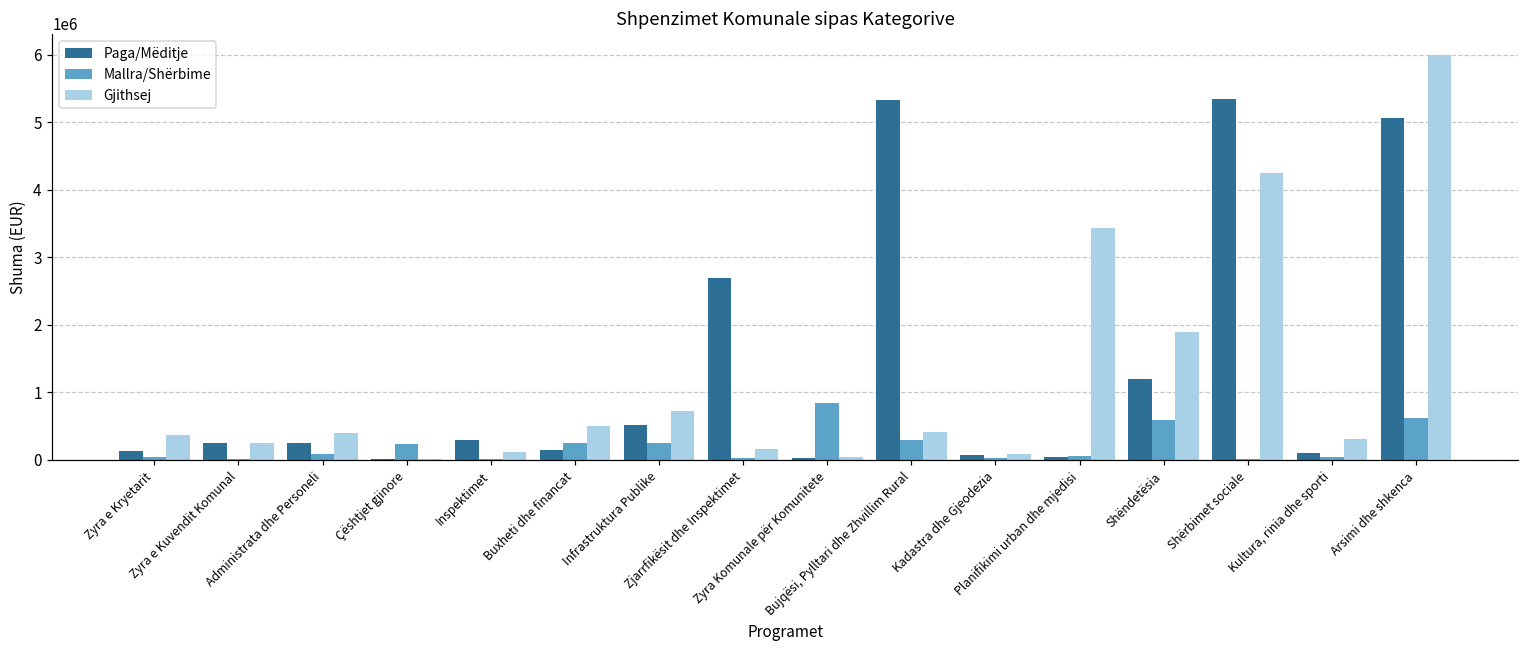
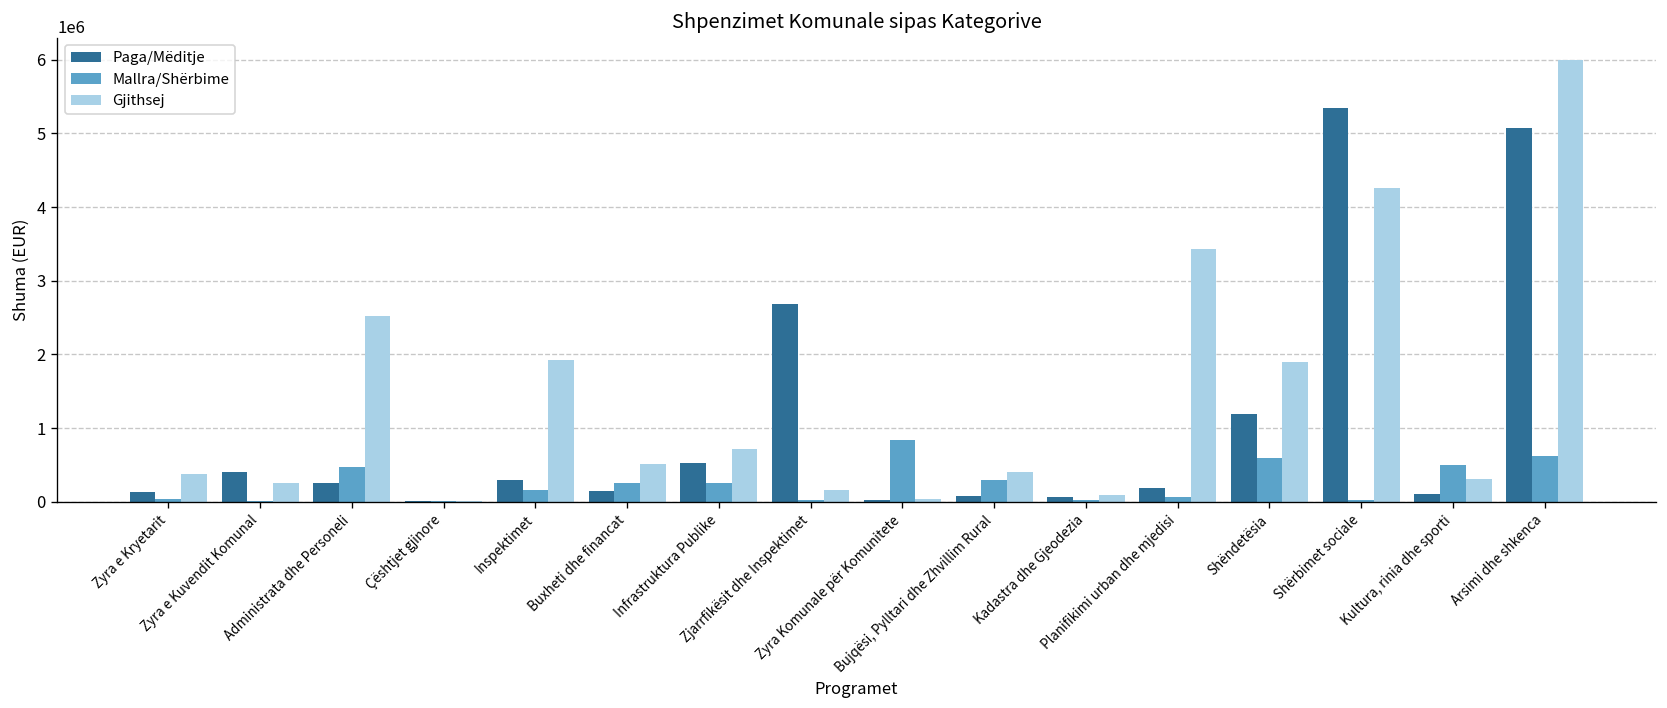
Paga/Mëditje, Zyra e Kuvendit Komunal: 200000 -> 400000
Mallra/Shërbime, Administrata dhe Personeli: 100000 -> 500000
Gjithsej, Administrata dhe Personeli: 400000 -> 2500000
Mallra/Shërbime, Çështjet gjinore: 200000 -> 0
Mallra/Shërbime, Inspektimet: 0 -> 200000
Gjithsej, Inspektimet: 100000 -> 1900000
Paga/Mëditje, Bujqësi, Pylltari dhe Zhvillim Rural: 5300000 -> 100000
Paga/Mëditje, Planifikimi urban dhe mjedisi: 0 -> 200000
Mallra/Shërbime, Kultura, rinia dhe sporti: 0 -> 500000
